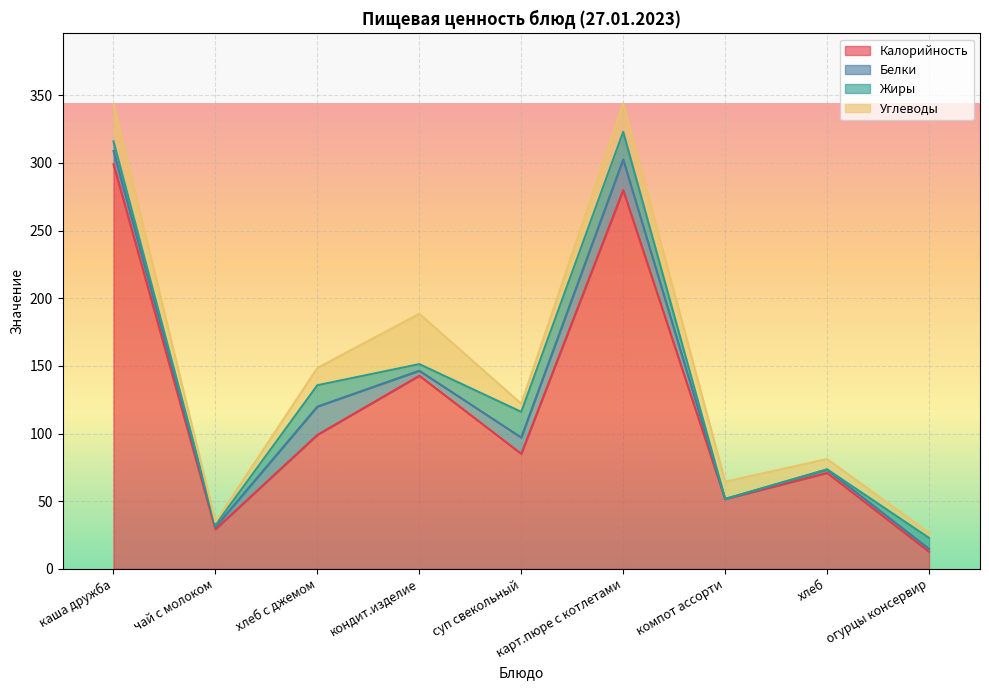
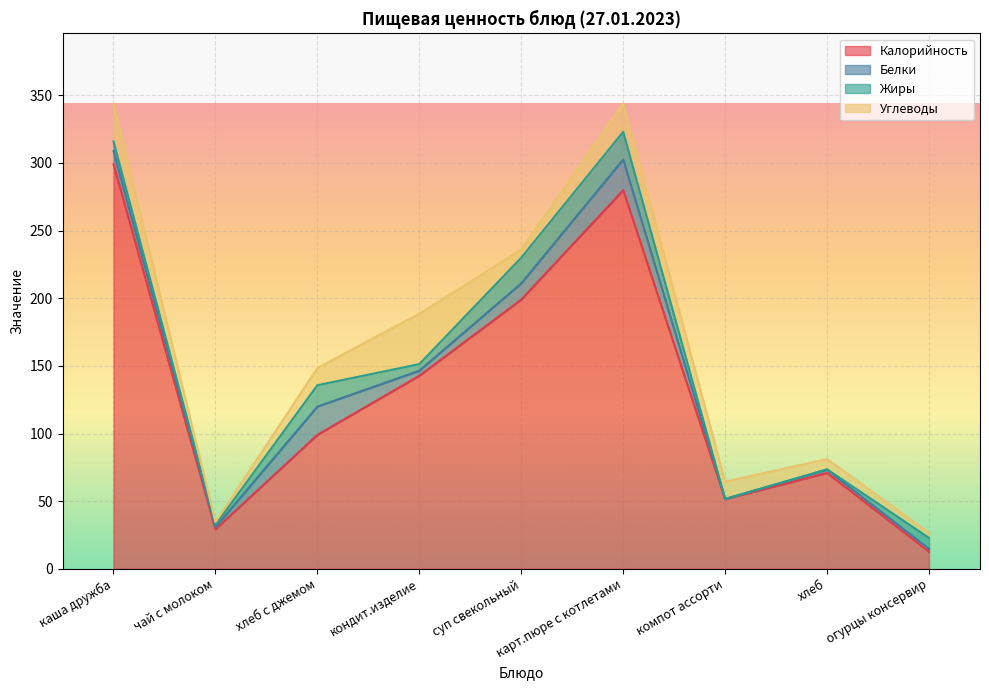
Калорийность, суп свекольный: 85 -> 199
